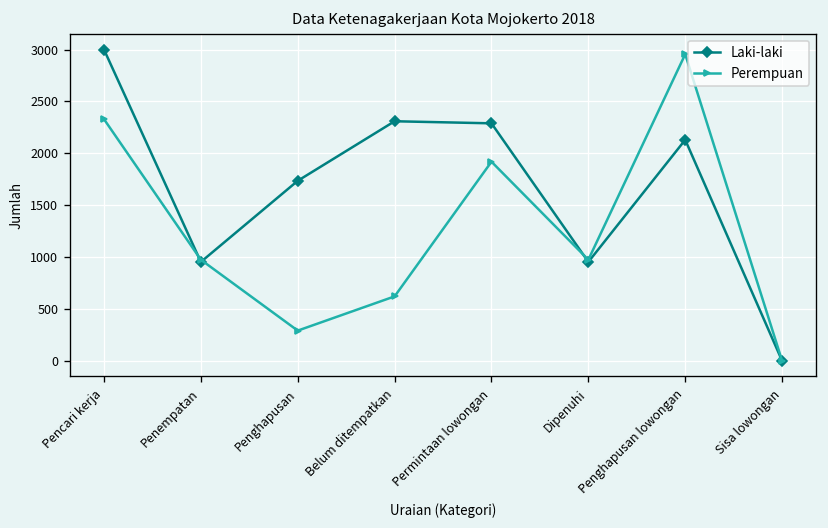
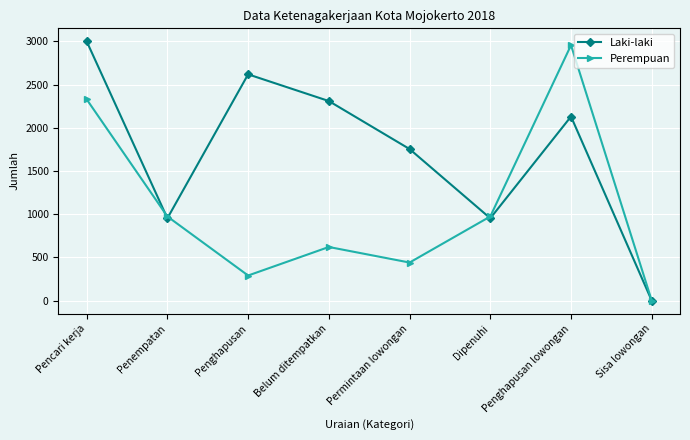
Laki-laki, Penghapusan: 1700 -> 2600
Laki-laki, Permintaan lowongan: 2300 -> 1800
Perempuan, Permintaan lowongan: 1900 -> 400
